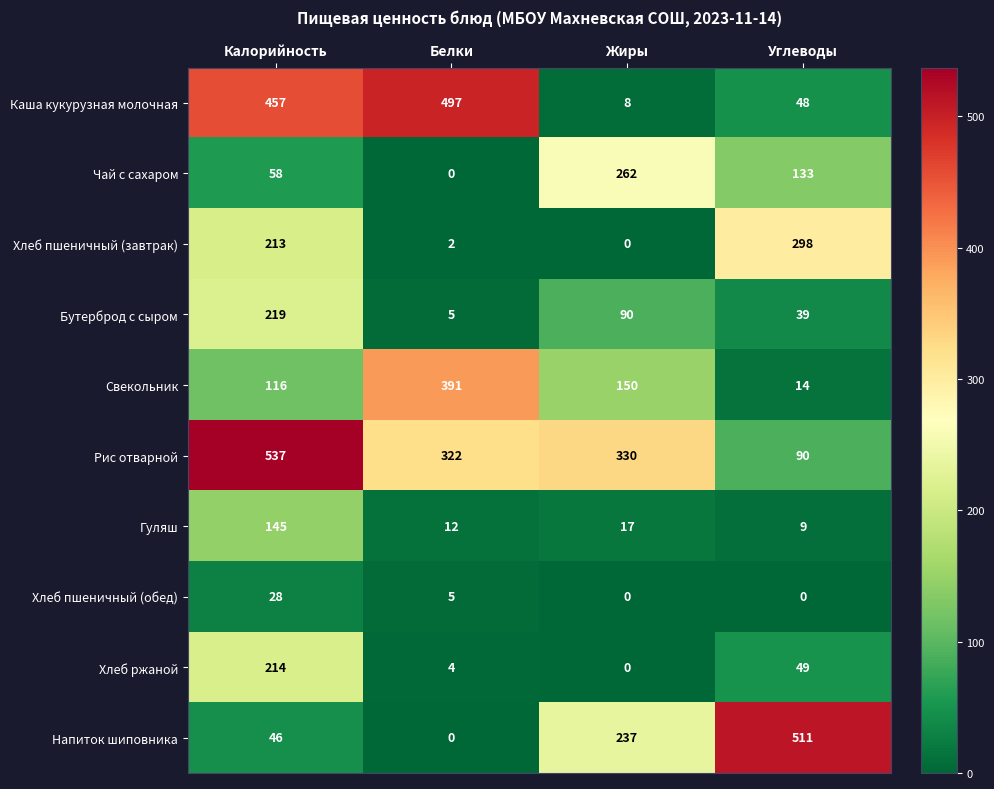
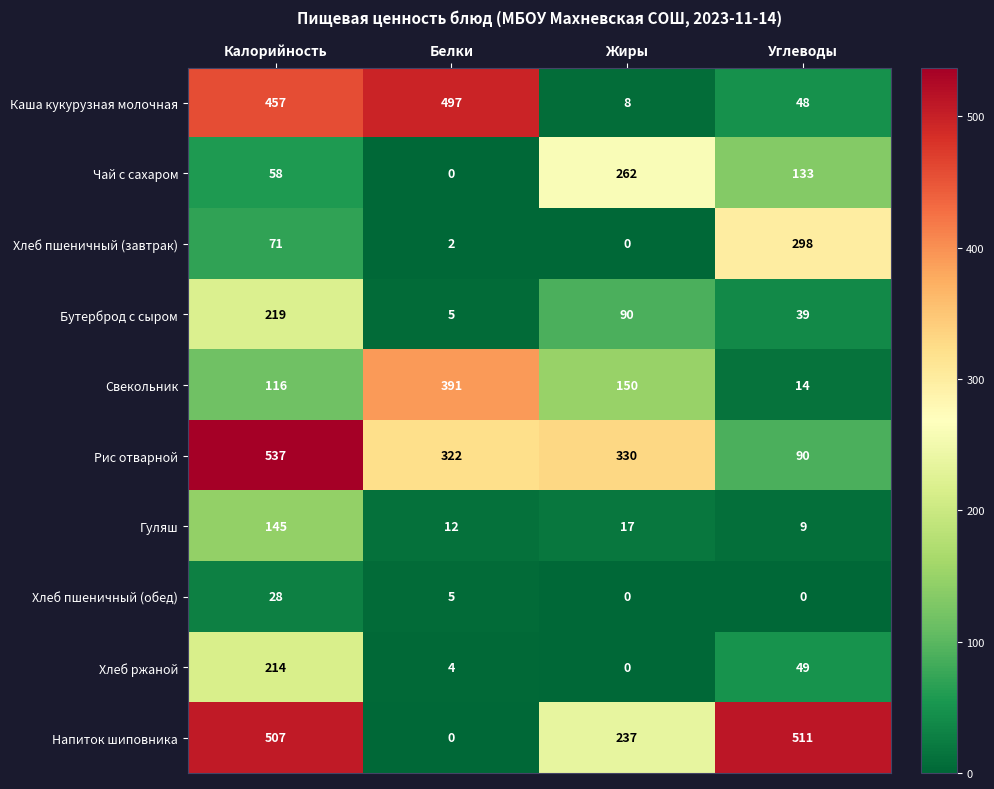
Хлеб пшеничный (завтрак), Калорийность: 213 -> 71
Напиток шиповника, Калорийность: 46 -> 507
